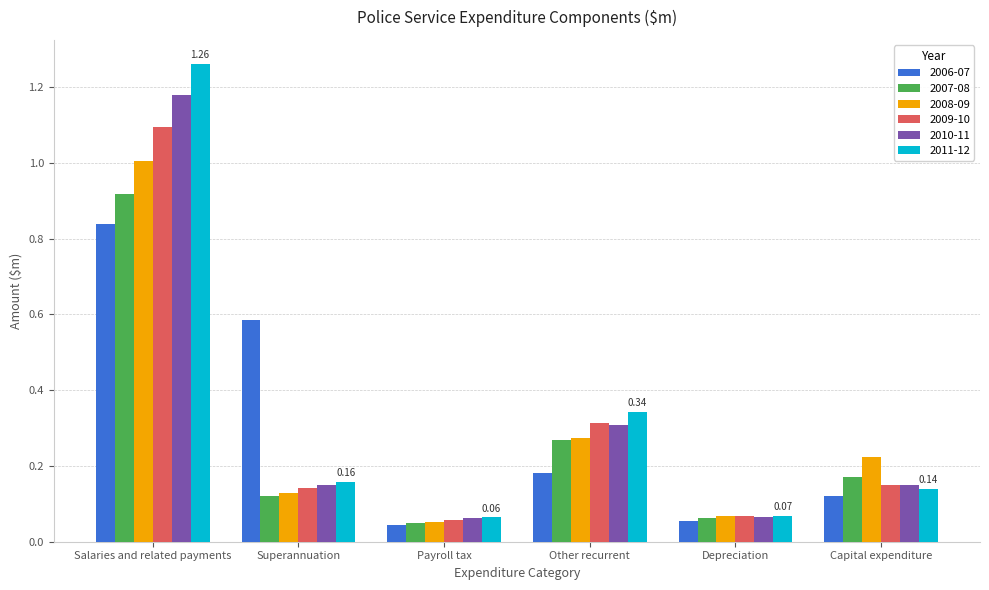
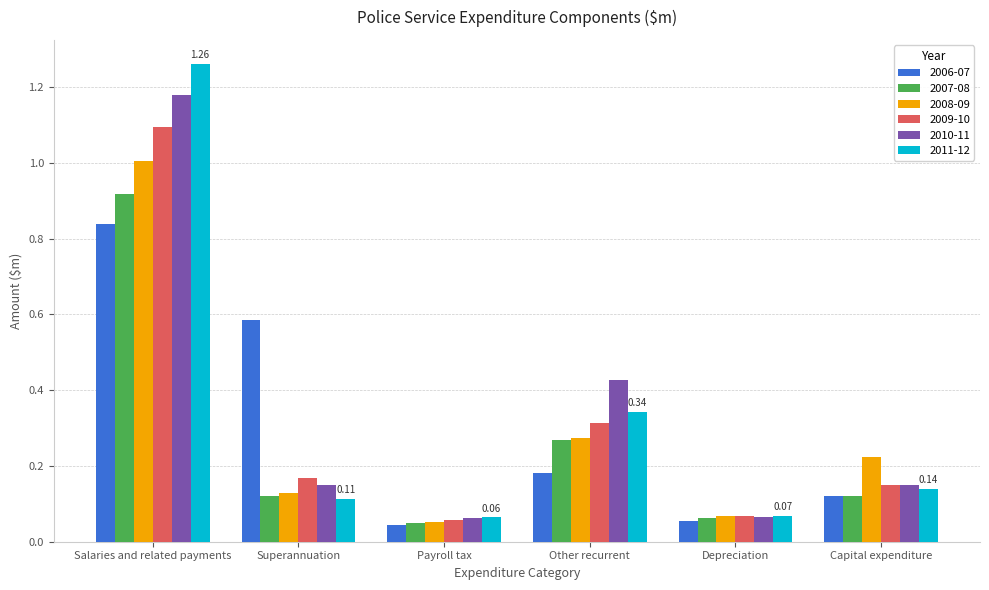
2009-10, Superannuation: 0.14 -> 0.17
2011-12, Superannuation: 0.16 -> 0.11
2010-11, Other recurrent: 0.31 -> 0.43
2007-08, Capital expenditure: 0.17 -> 0.12
